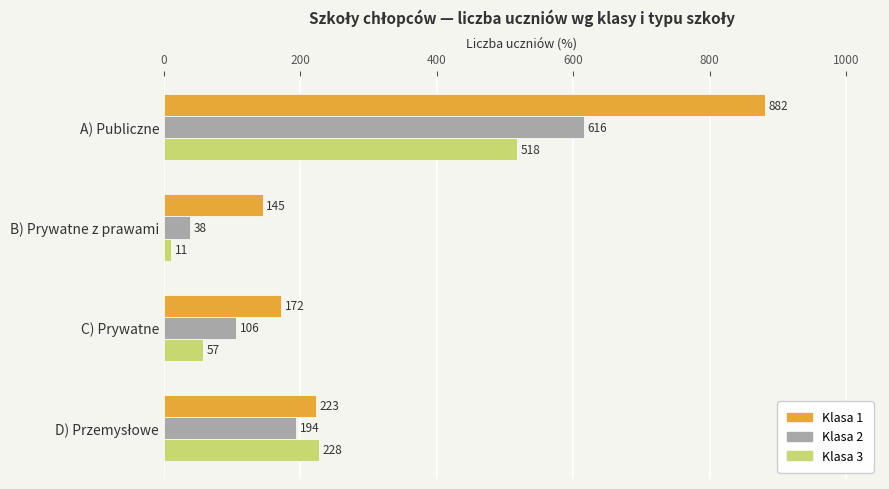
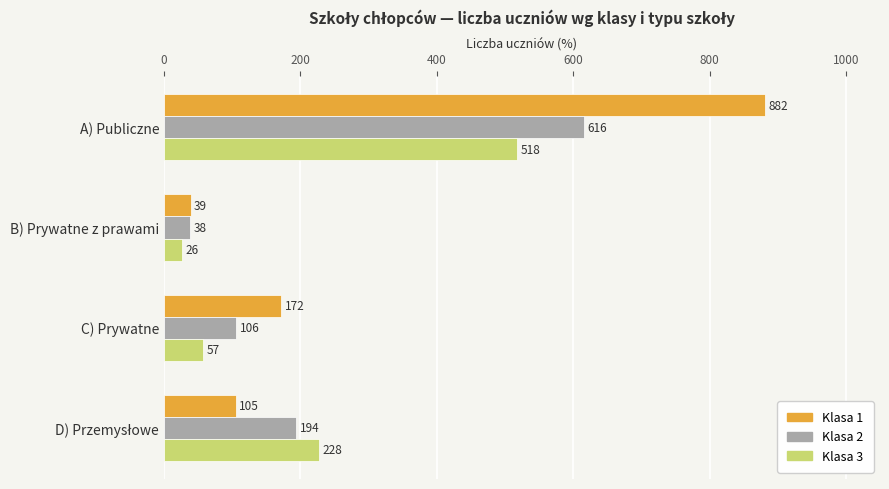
Klasa 1, B) Prywatne z prawami: 145 -> 39
Klasa 3, B) Prywatne z prawami: 11 -> 26
Klasa 1, D) Przemysłowe: 223 -> 105
